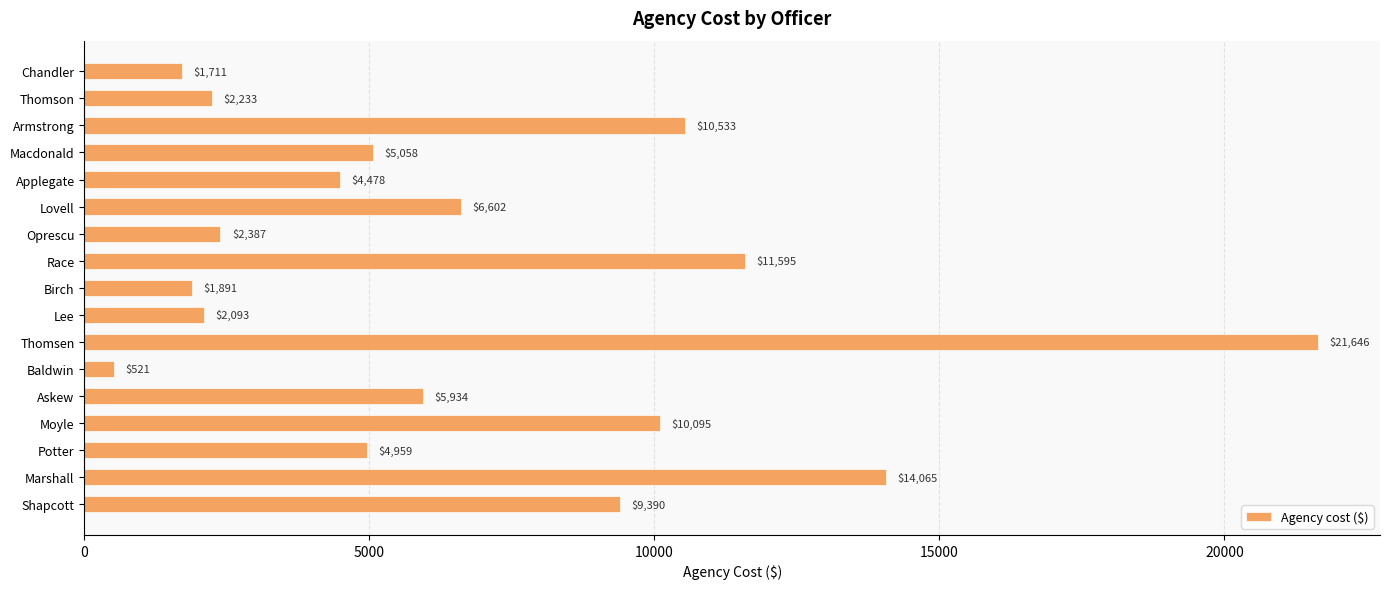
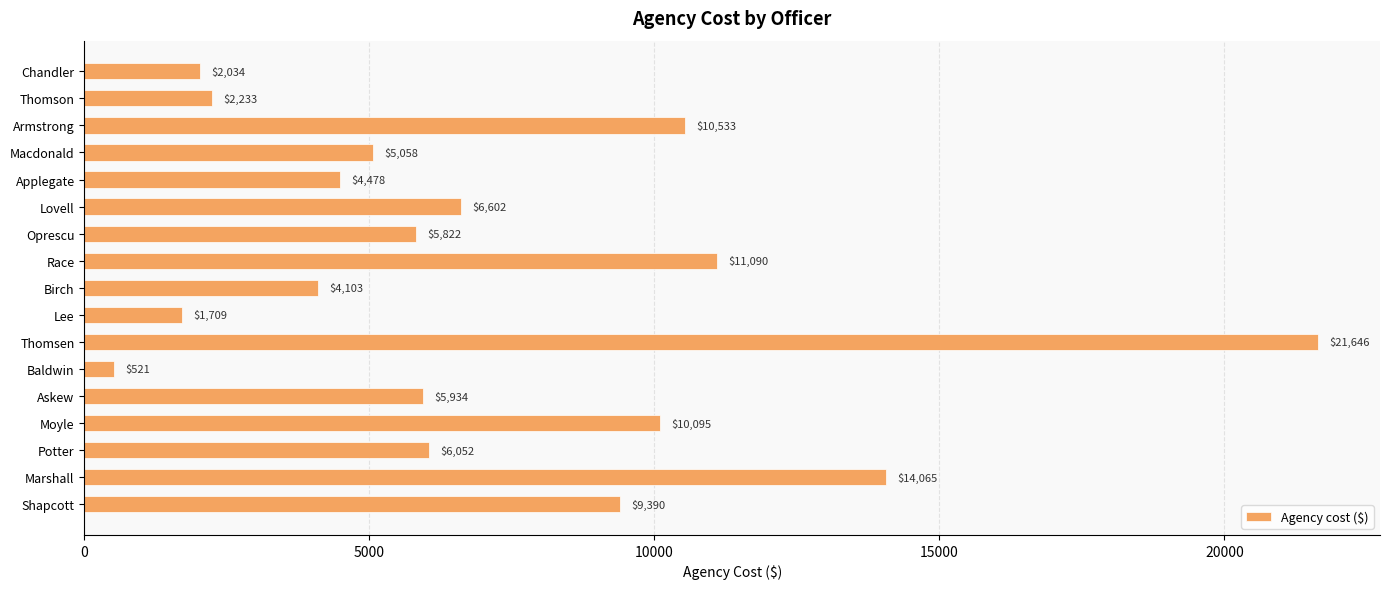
Chandler: $1,711 -> $2,034
Oprescu: $2,387 -> $5,822
Race: $11,595 -> $11,090
Birch: $1,891 -> $4,103
Lee: $2,093 -> $1,709
Potter: $4,959 -> $6,052
